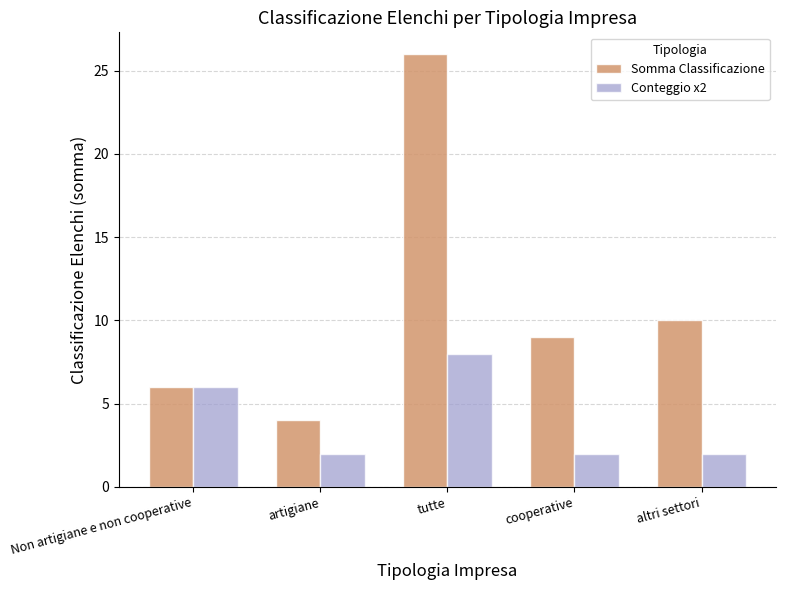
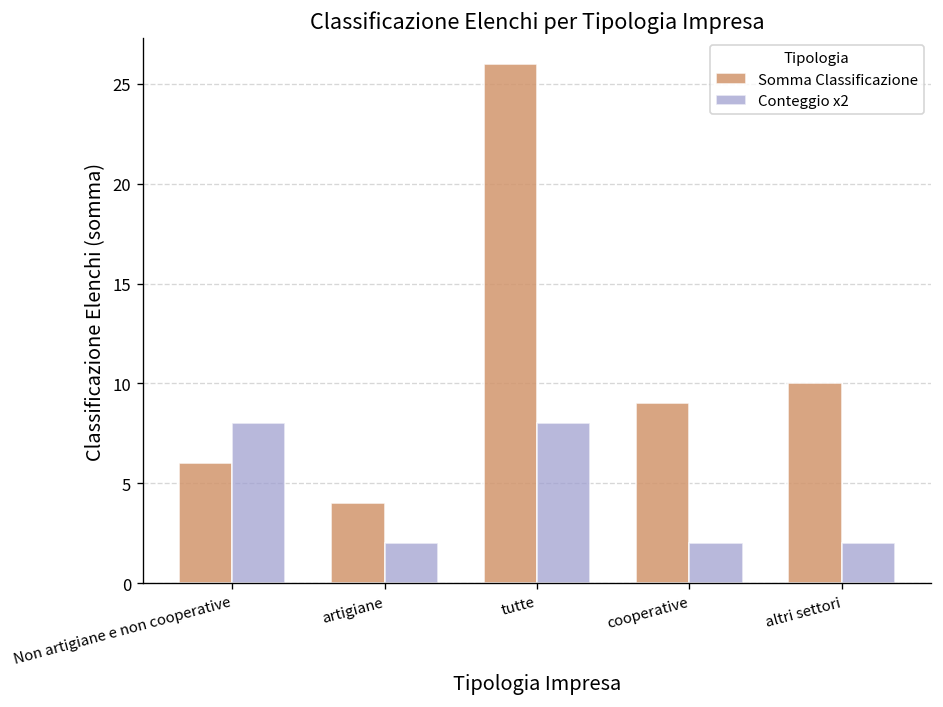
Conteggio x2, Non artigiane e non cooperative: 6.0 -> 8.0
